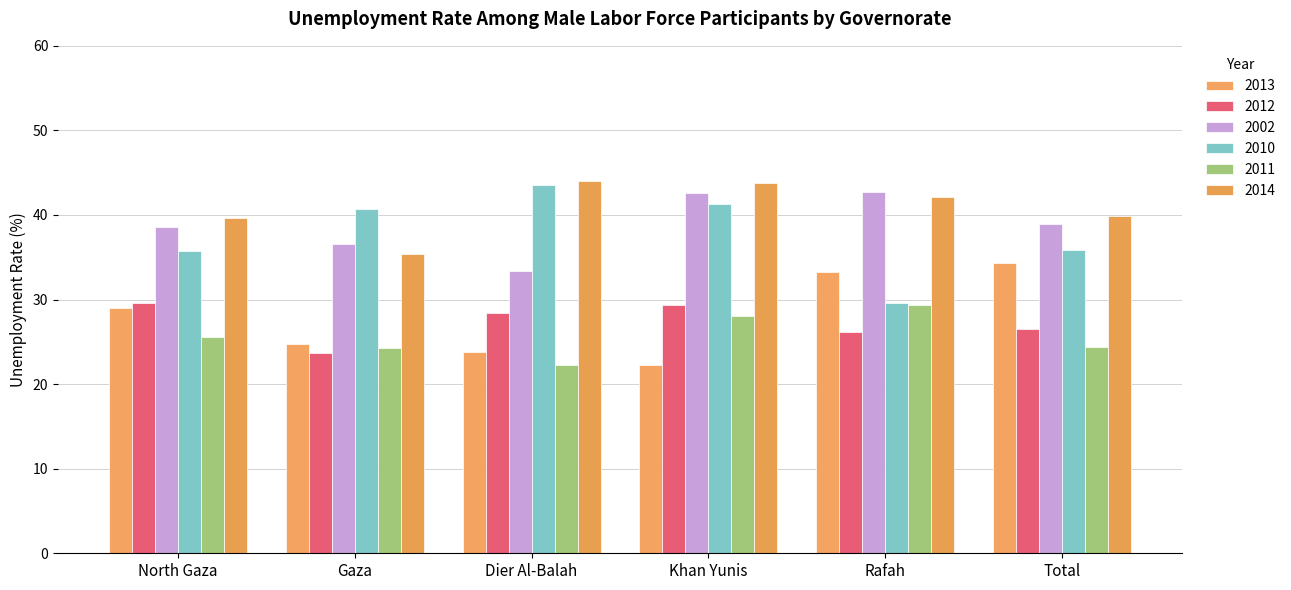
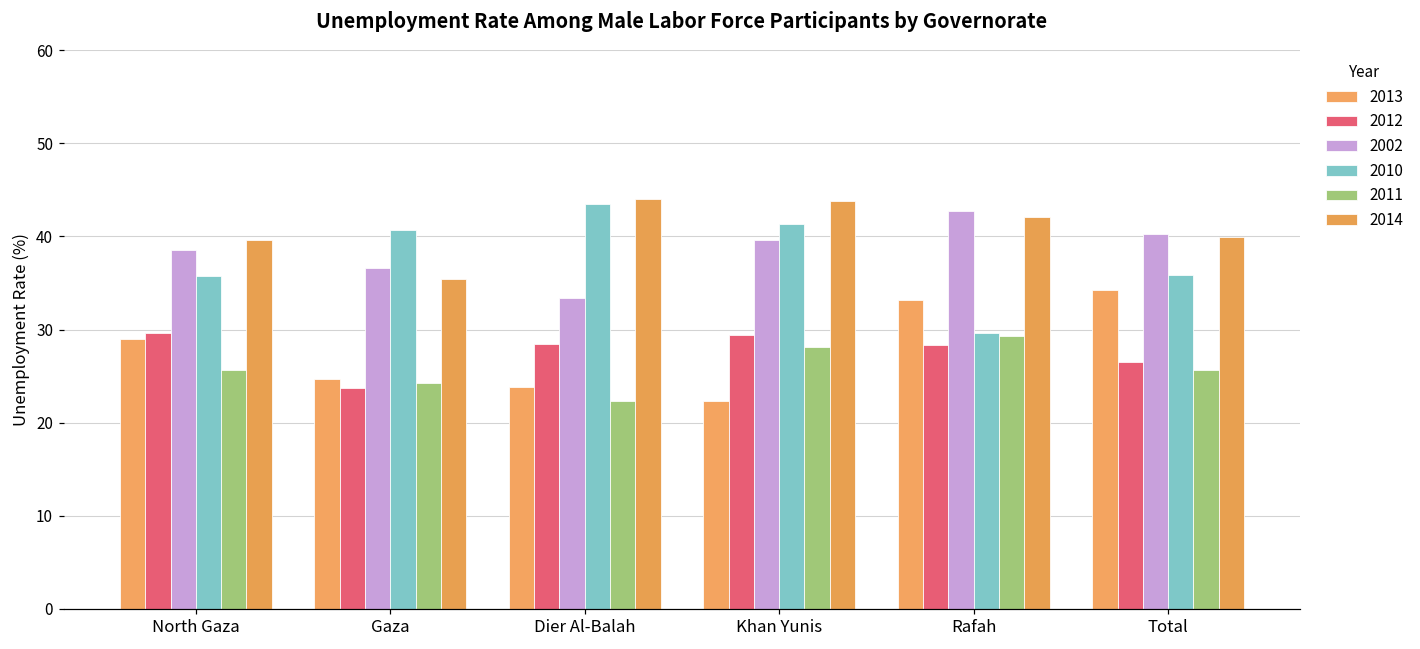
2002, Khan Yunis: 43 -> 40
2012, Rafah: 26 -> 28
2002, Total: 39 -> 40
2011, Total: 24 -> 26
